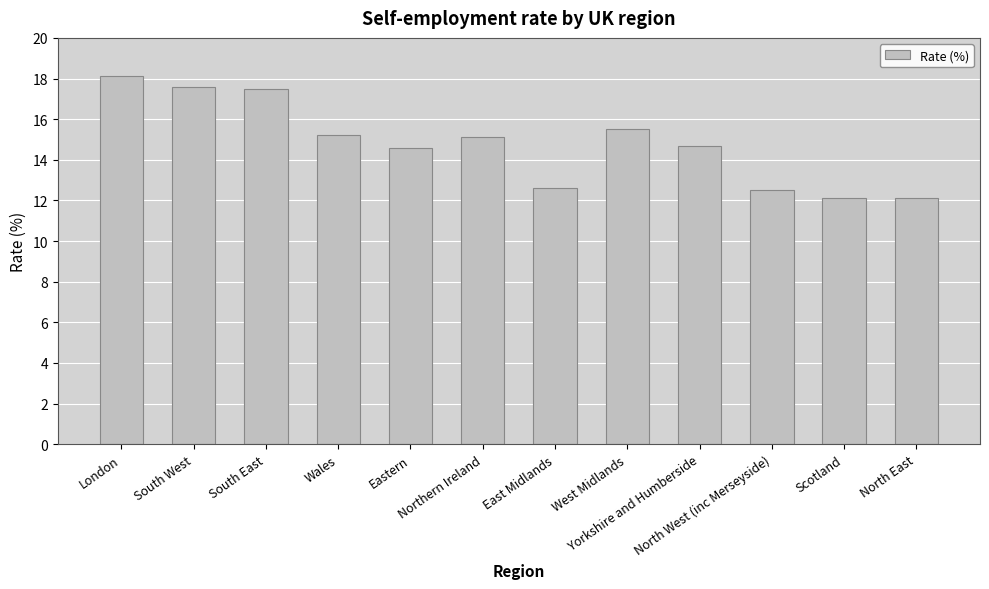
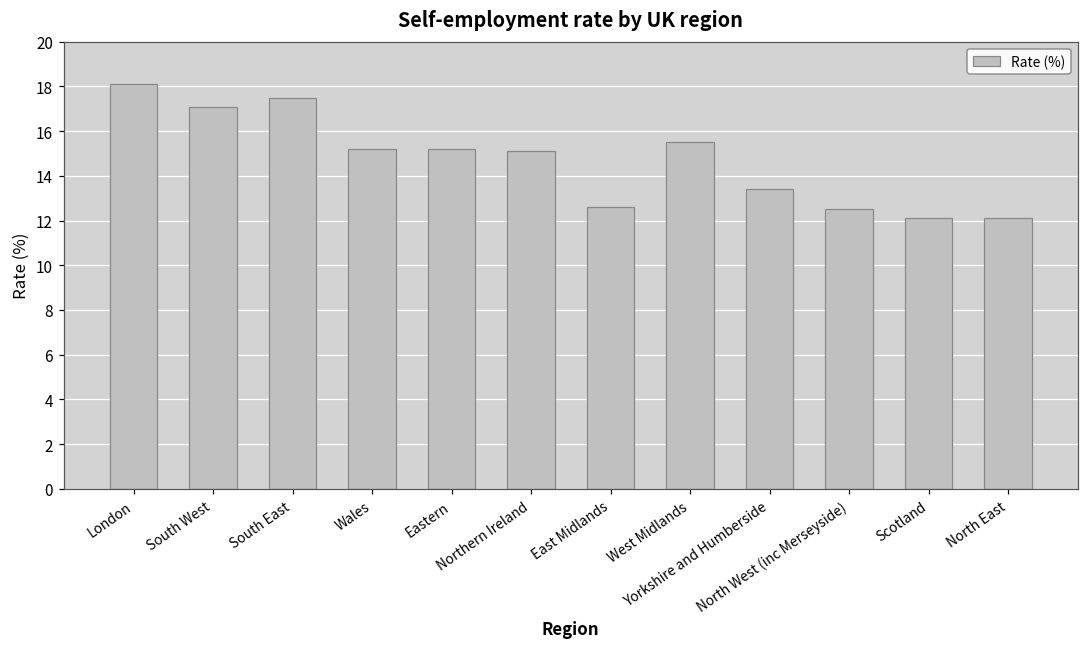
South West: 17.6 -> 17.1
Eastern: 14.6 -> 15.2
Yorkshire and Humberside: 14.7 -> 13.4
